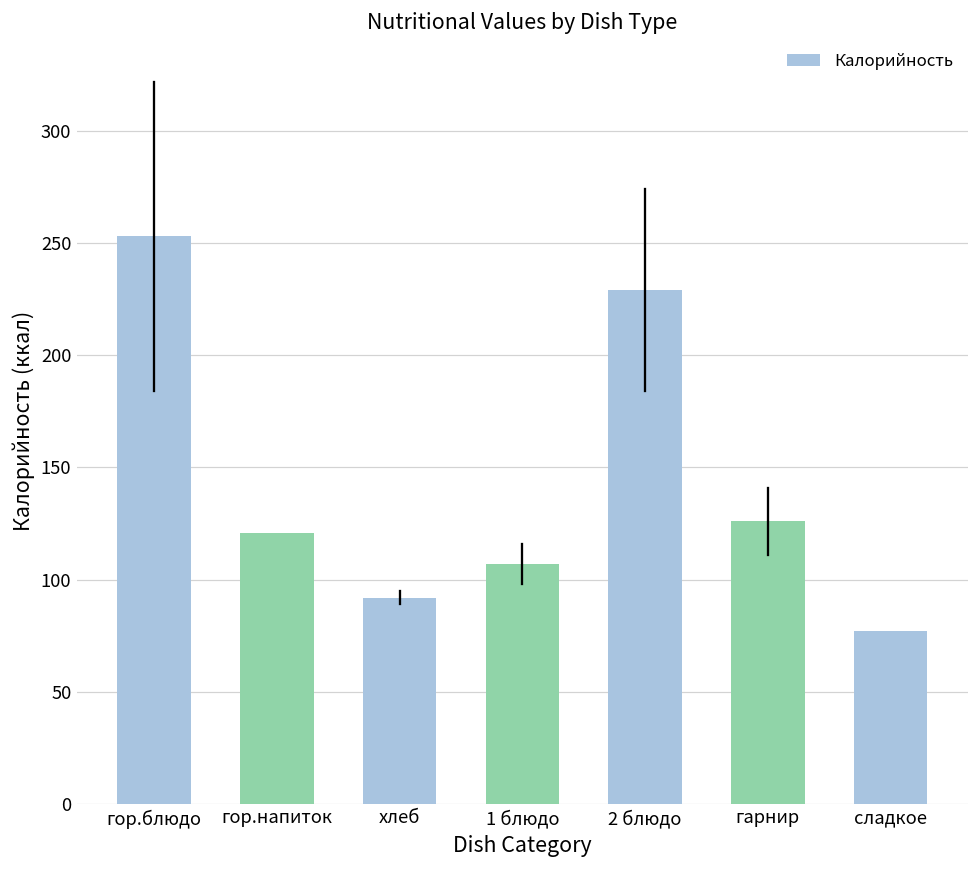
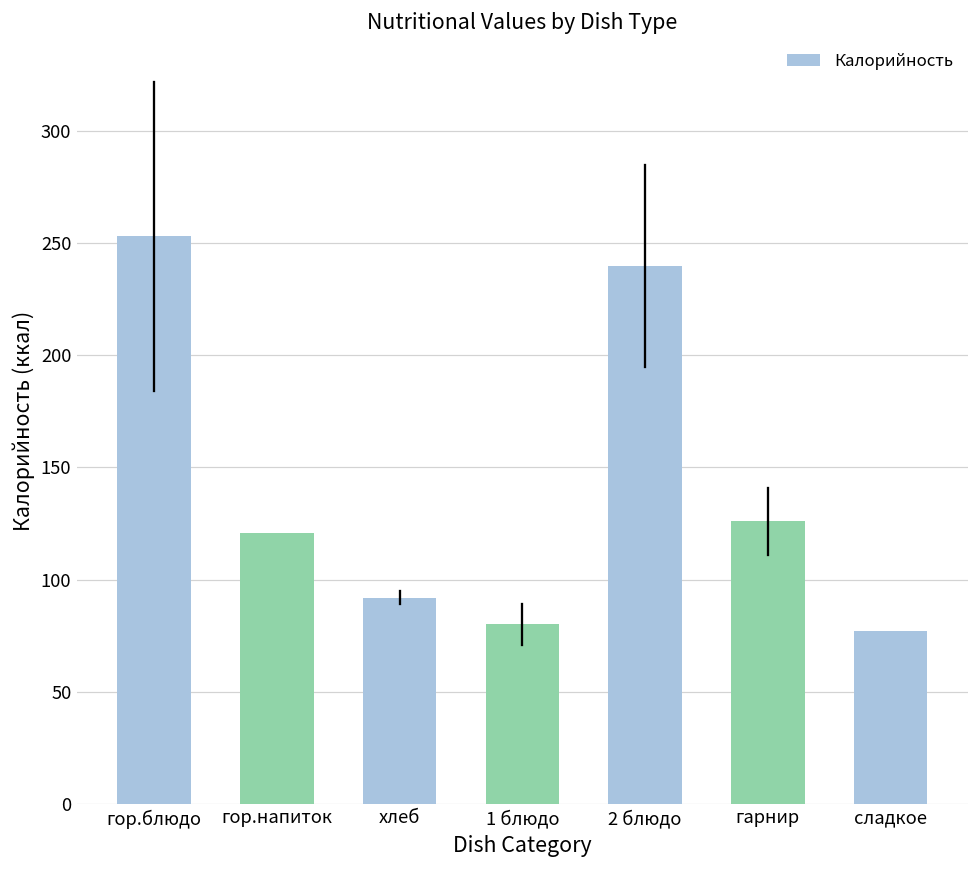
Калорийность, 1 блюдо: 107 -> 80
Калорийность, 2 блюдо: 229 -> 240
